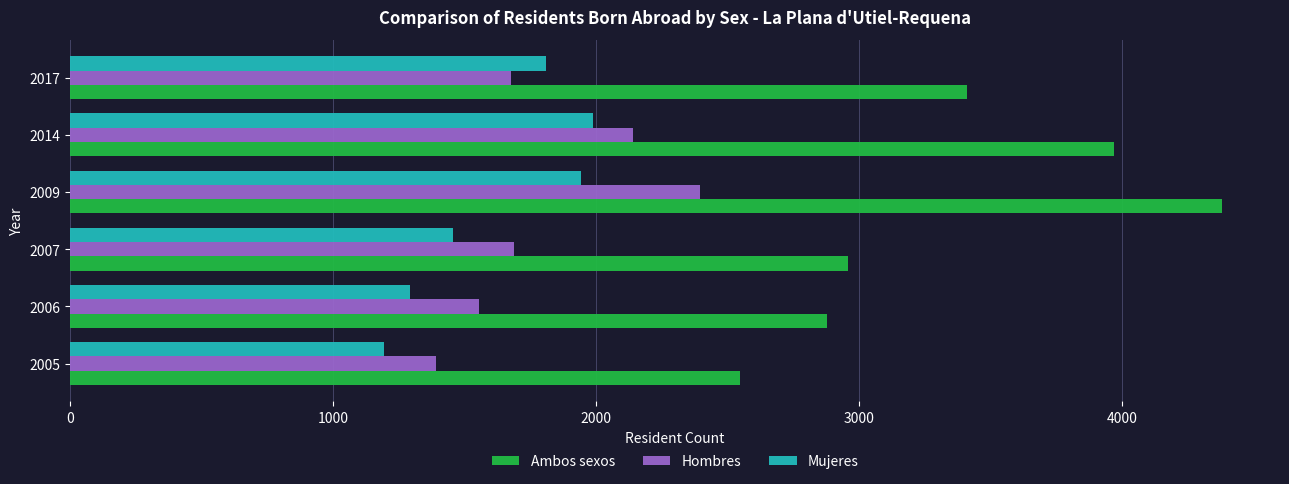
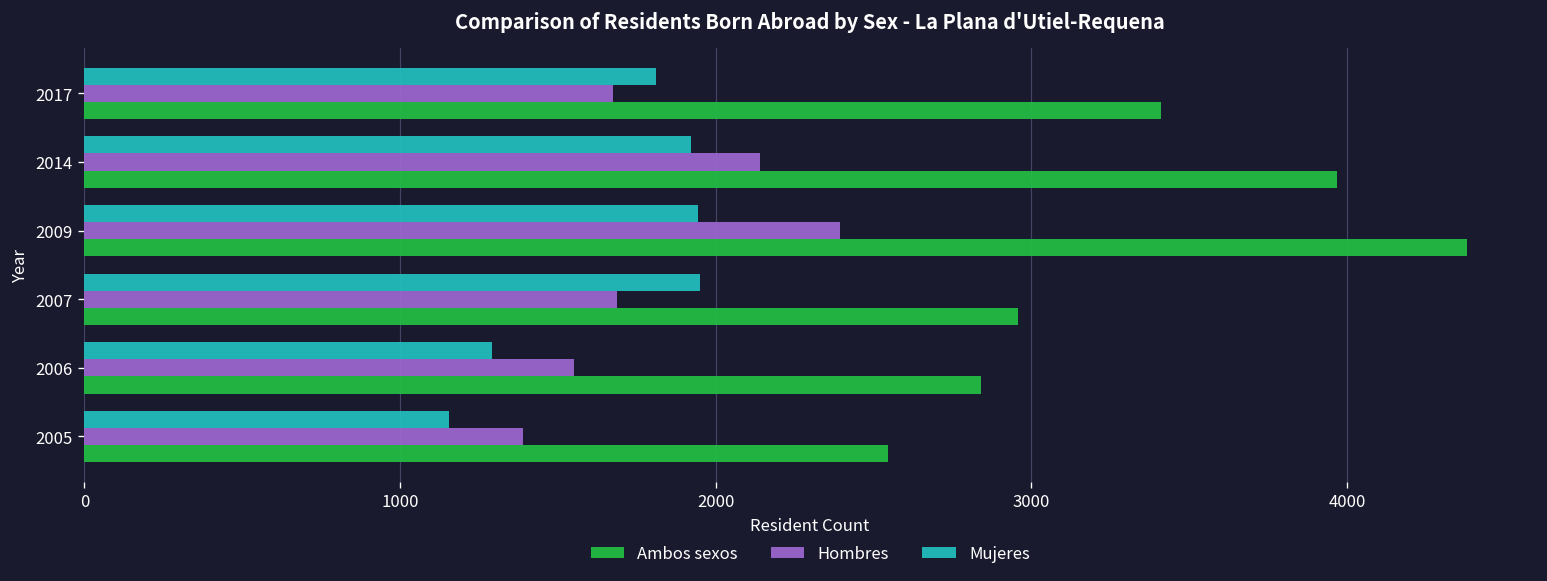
Mujeres, 2014: 1990 -> 1920
Mujeres, 2007: 1450 -> 1950
Ambos sexos, 2006: 2880 -> 2840
Mujeres, 2005: 1190 -> 1150
